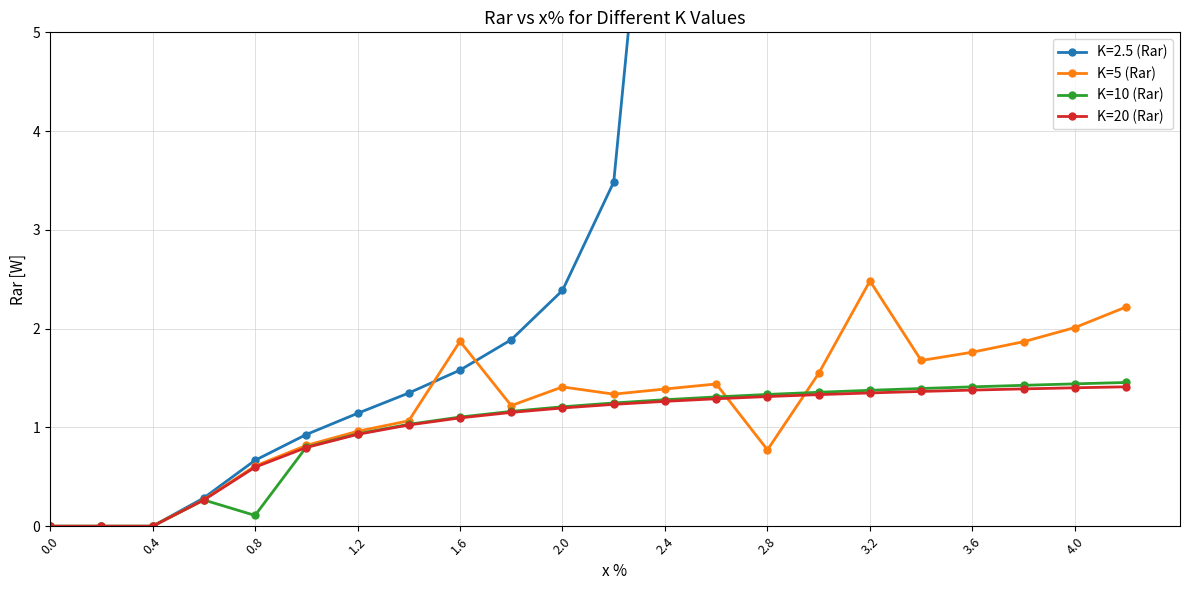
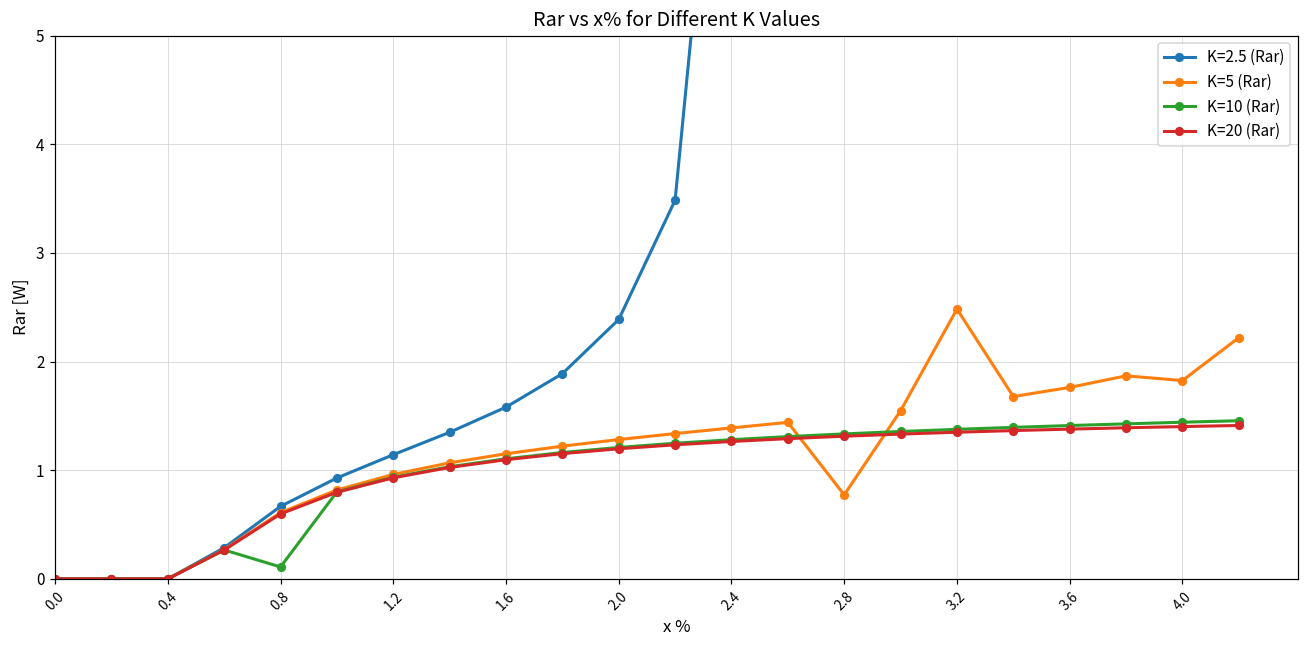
K=5 (Rar), 1.6: 1.9 -> 1.2
K=5 (Rar), 2.0: 1.4 -> 1.3
K=5 (Rar), 4.0: 2.0 -> 1.8
